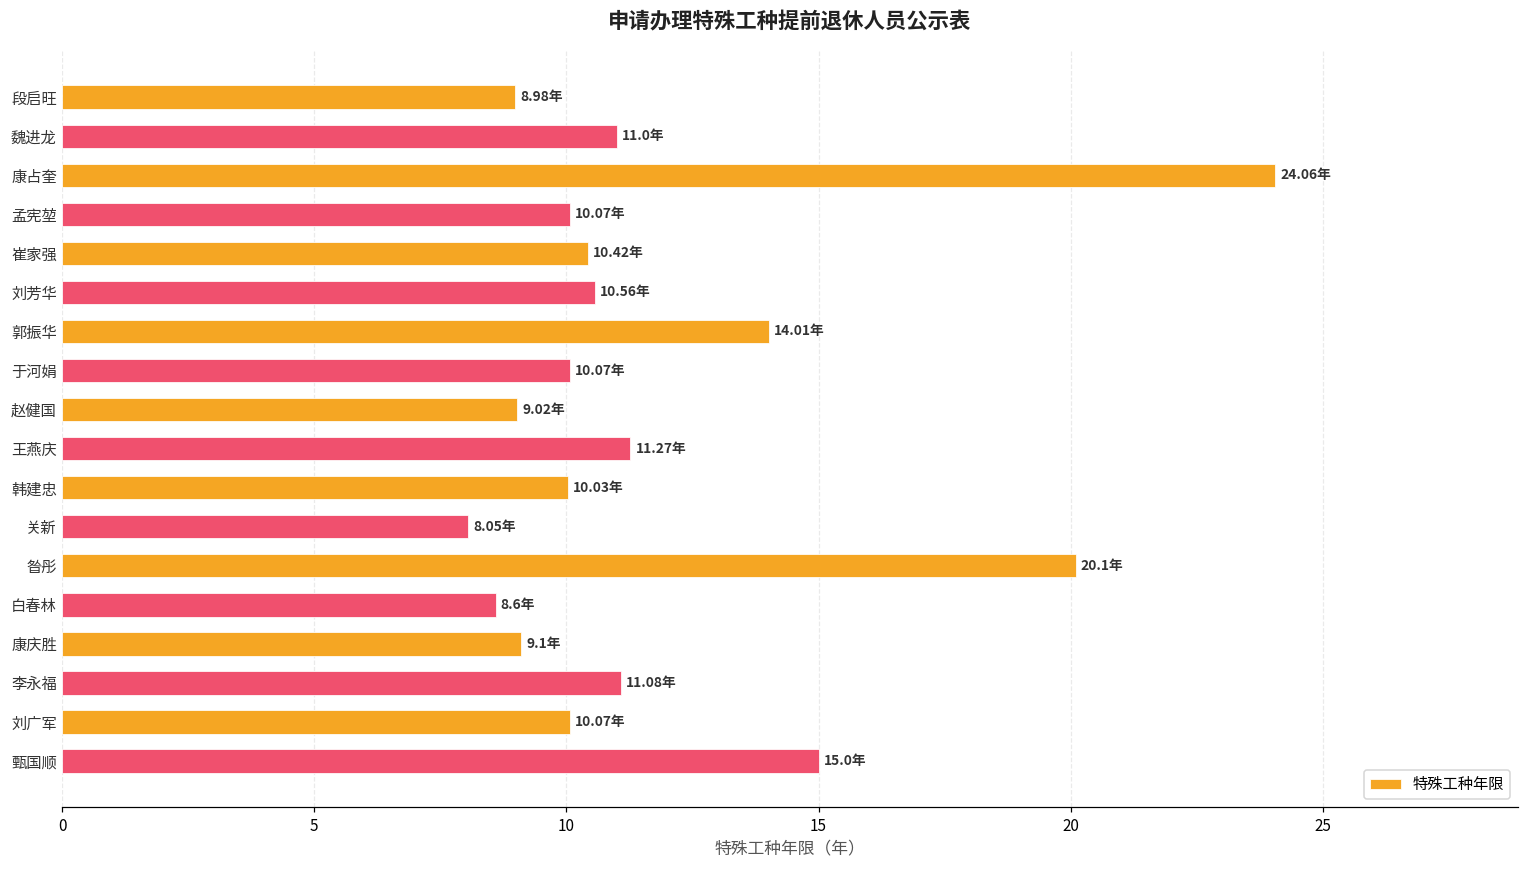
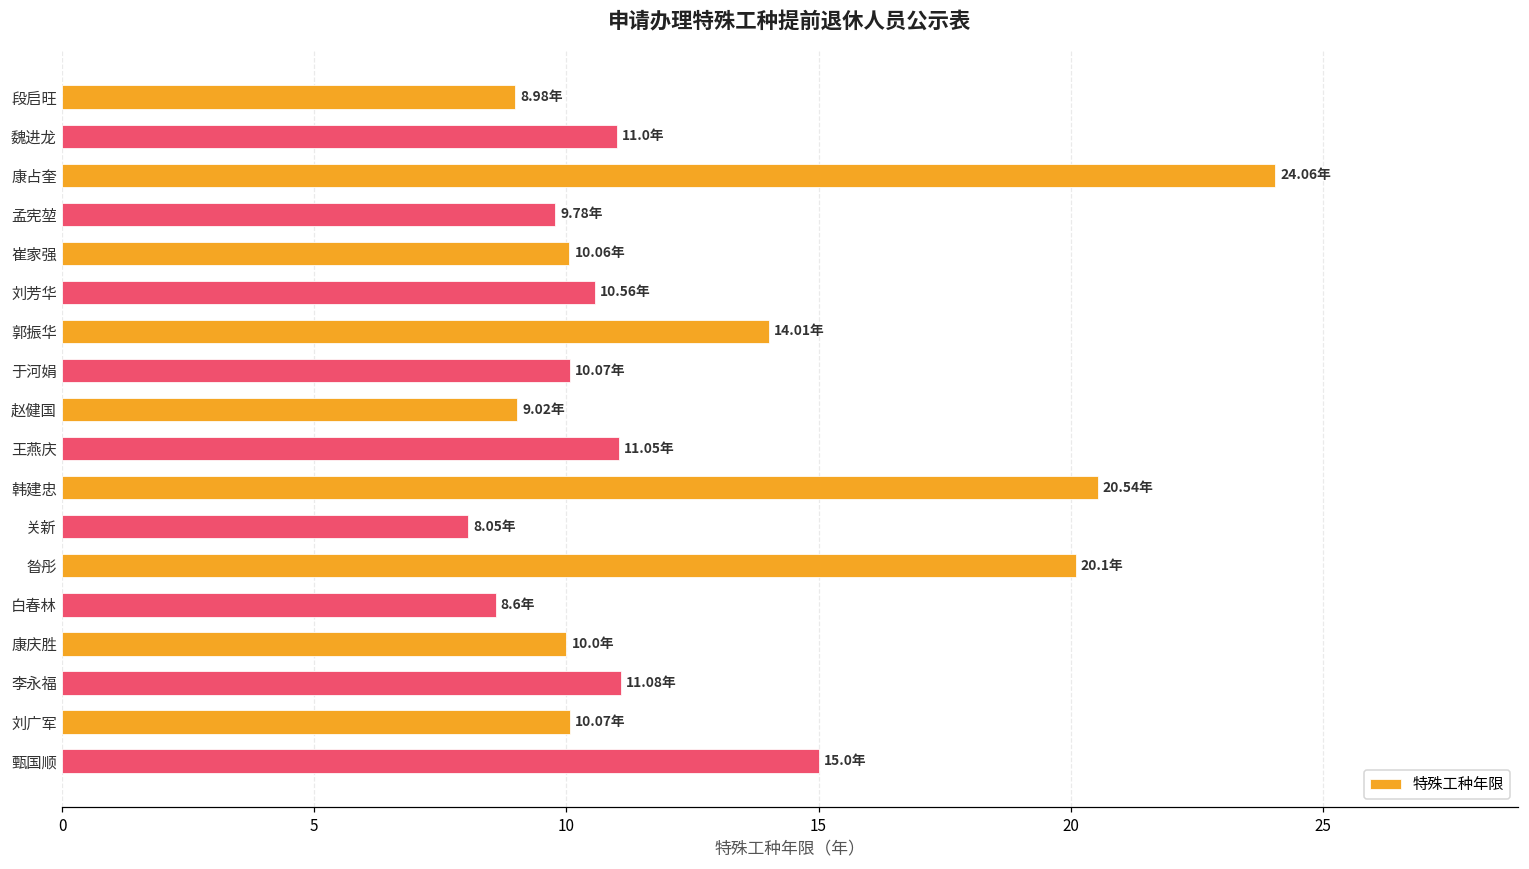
孟宪堃: 10.07年 -> 9.78年
崔家强: 10.42年 -> 10.06年
王燕庆: 11.27年 -> 11.05年
韩建忠: 10.03年 -> 20.54年
康庆胜: 9.1年 -> 10.0年
